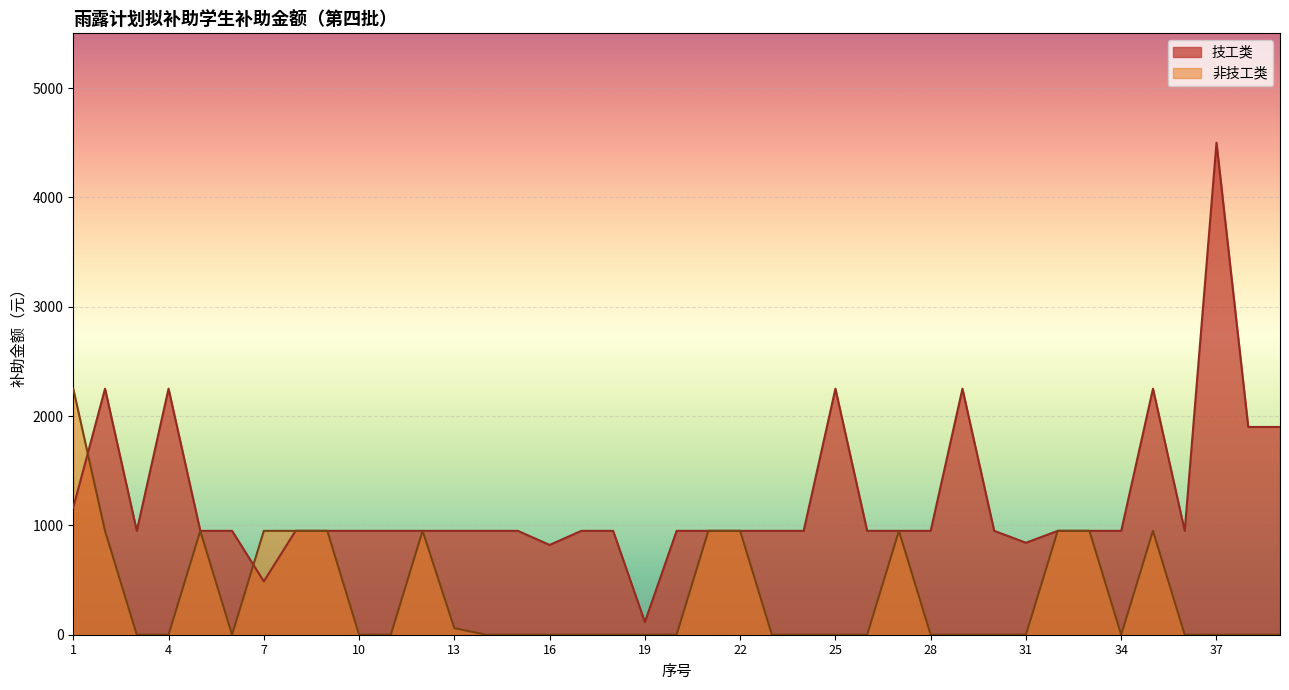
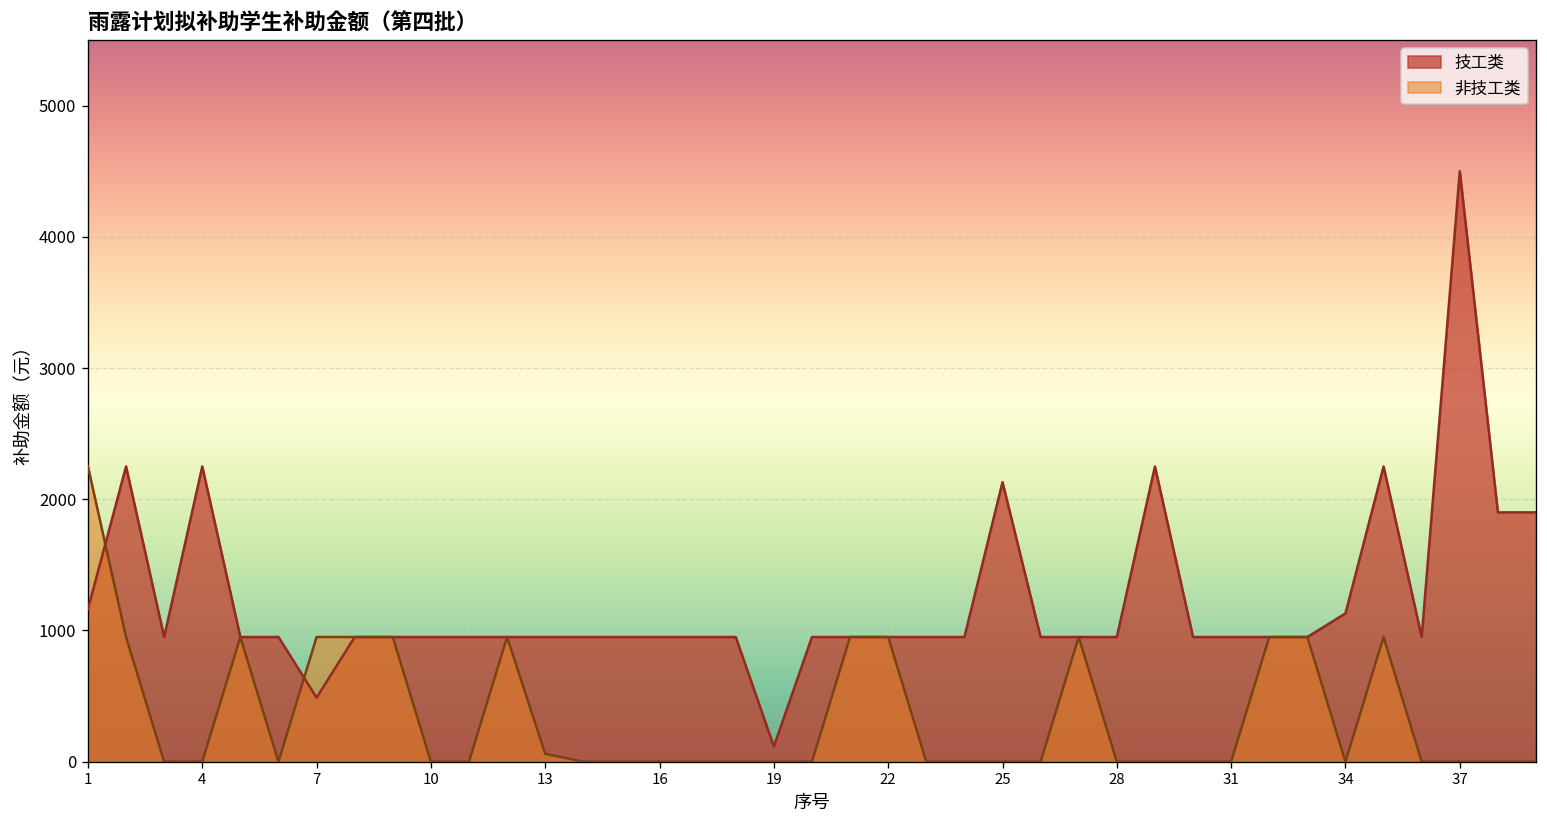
技工类, 16: 820 -> 950
技工类, 25: 2250 -> 2130
技工类, 31: 840 -> 950
技工类, 34: 950 -> 1130
